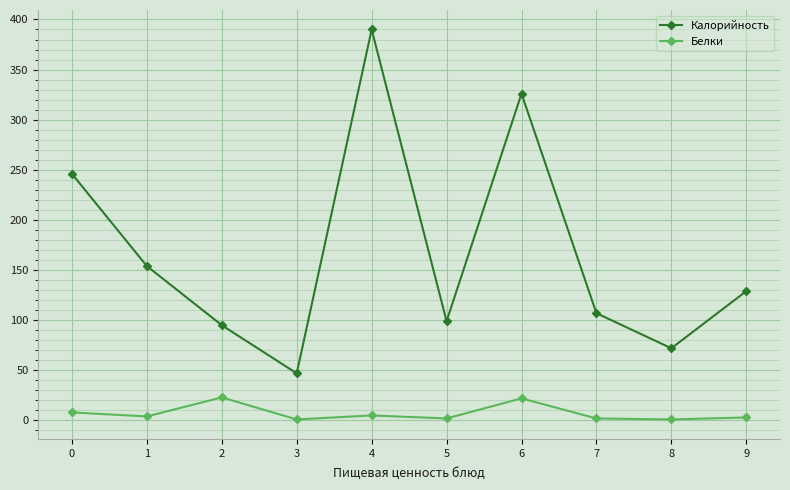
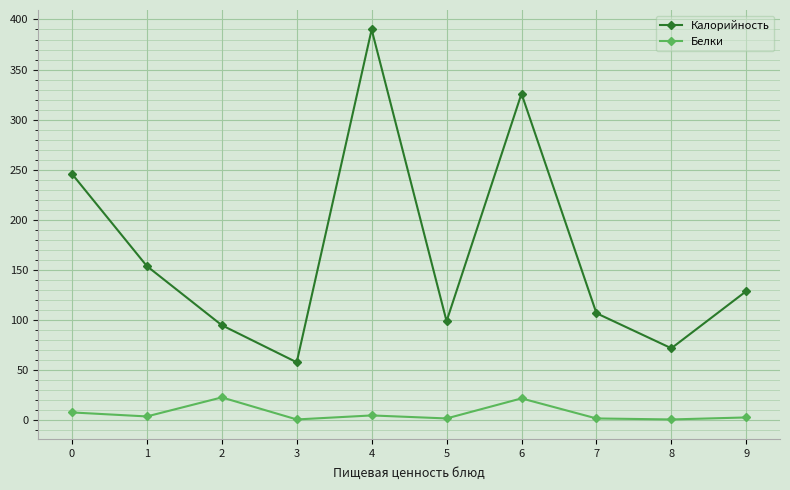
Калорийность, 3: 47 -> 58
